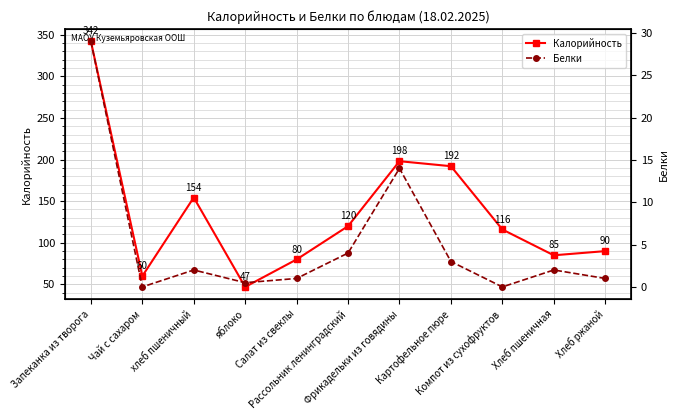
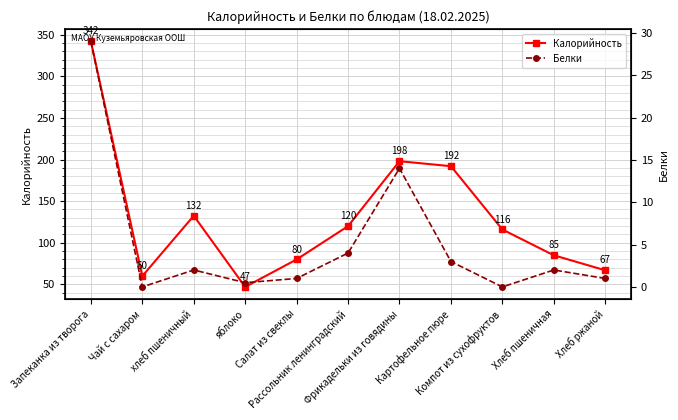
Калорийность, хлеб пшеничный: 154 -> 132
Калорийность, Хлеб ржаной: 90 -> 67
